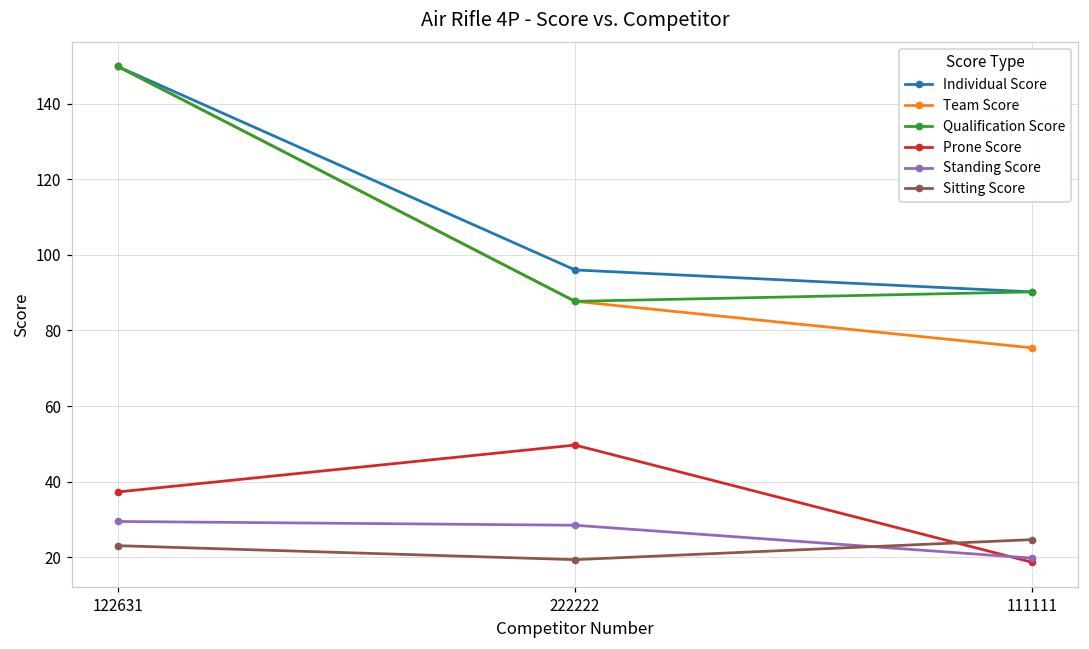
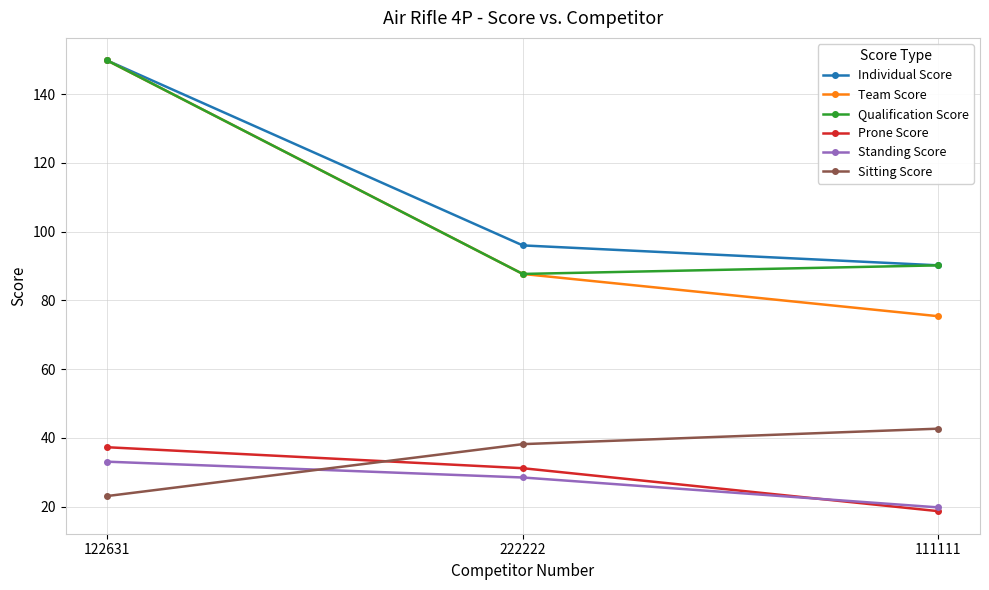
Standing Score, 122631: 30 -> 33
Prone Score, 222222: 50 -> 31
Sitting Score, 222222: 19 -> 38
Sitting Score, 111111: 25 -> 43
